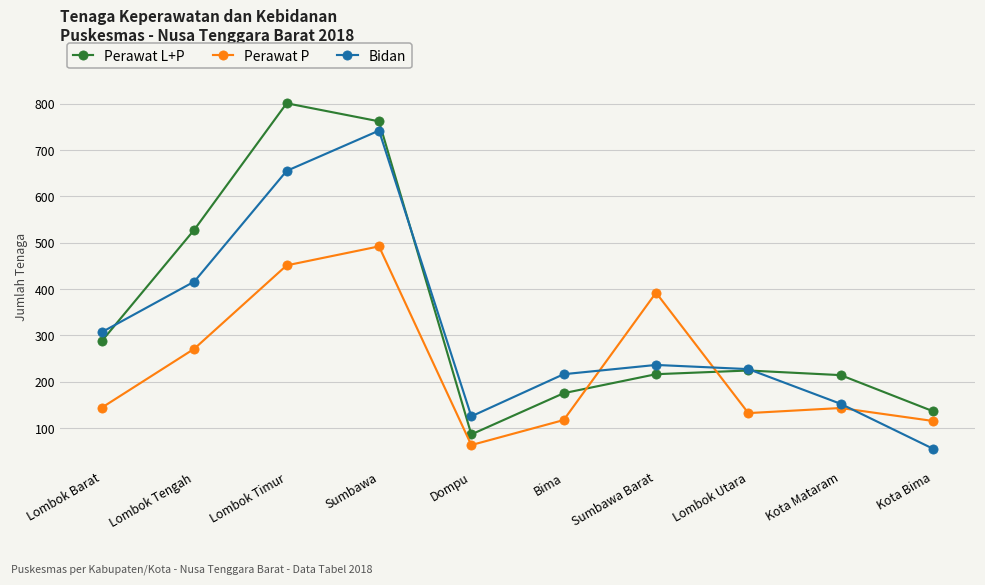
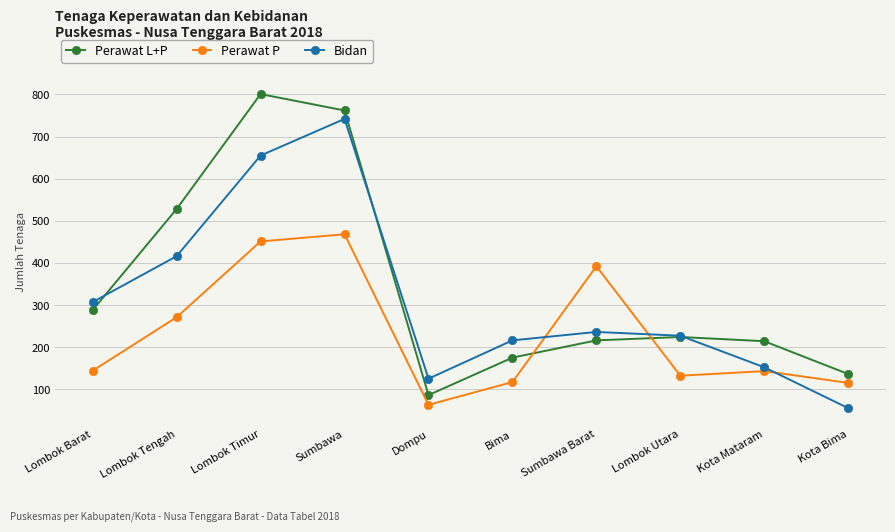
Perawat P, Sumbawa: 490 -> 470
